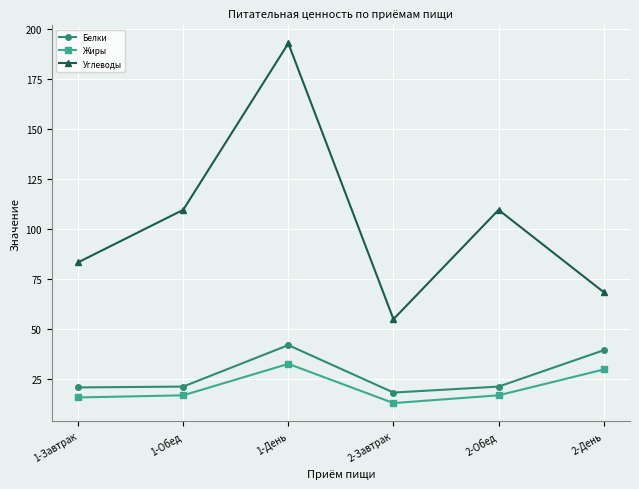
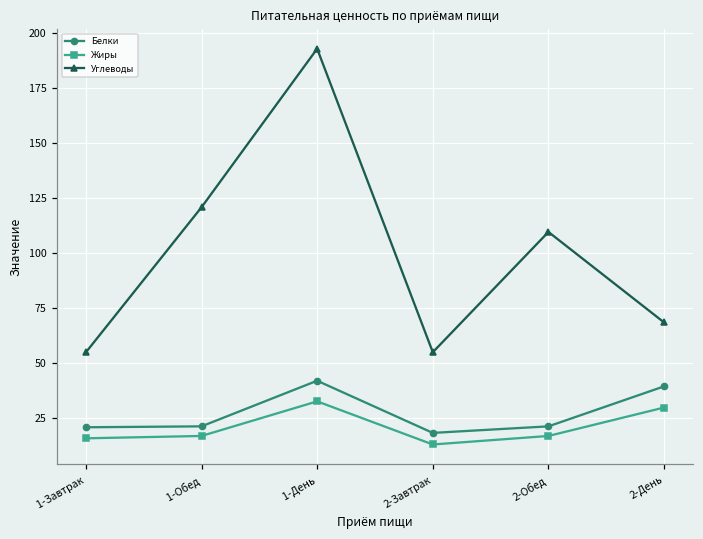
Углеводы, 1-Завтрак: 83 -> 55
Углеводы, 1-Обед: 110 -> 121
